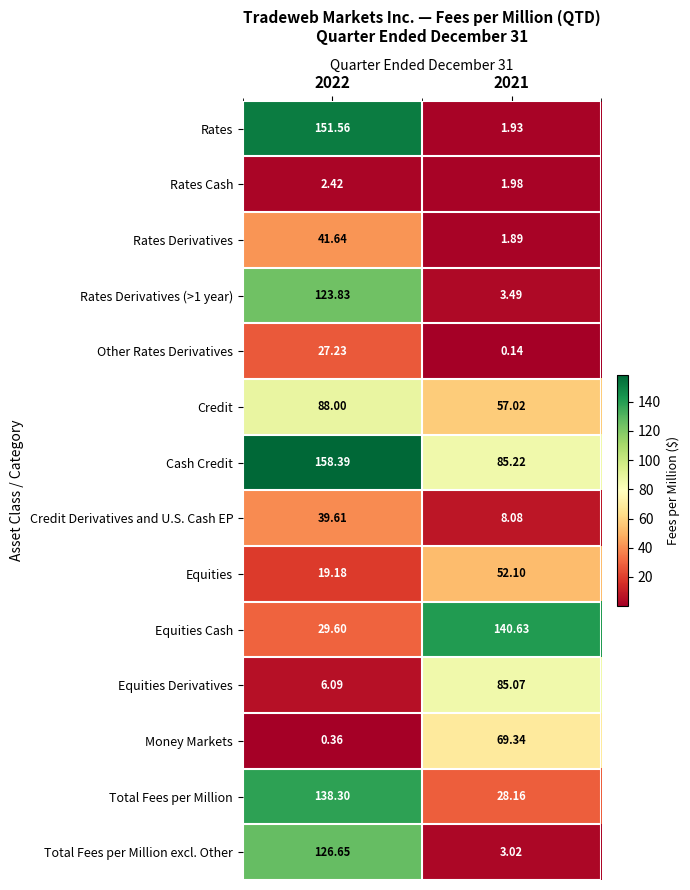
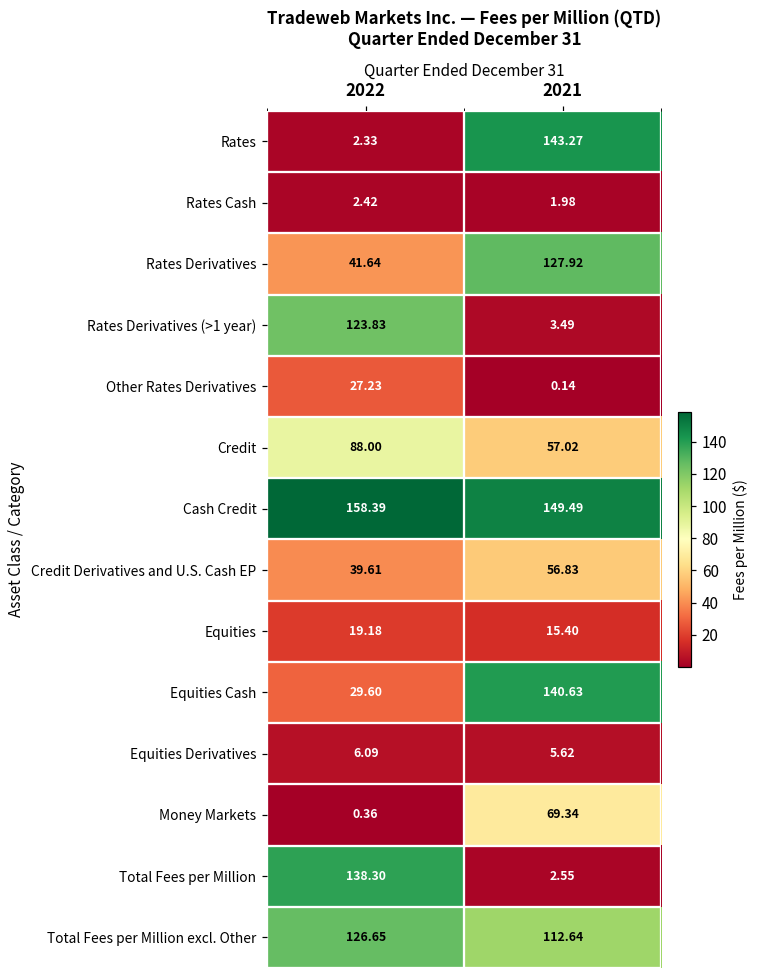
Rates, 2022: 151.56 -> 2.33
Rates, 2021: 1.93 -> 143.27
Rates Derivatives, 2021: 1.89 -> 127.92
Cash Credit, 2021: 85.22 -> 149.49
Credit Derivatives and U.S. Cash EP, 2021: 8.08 -> 56.83
Equities, 2021: 52.10 -> 15.40
Equities Derivatives, 2021: 85.07 -> 5.62
Total Fees per Million, 2021: 28.16 -> 2.55
Total Fees per Million excl. Other, 2021: 3.02 -> 112.64
